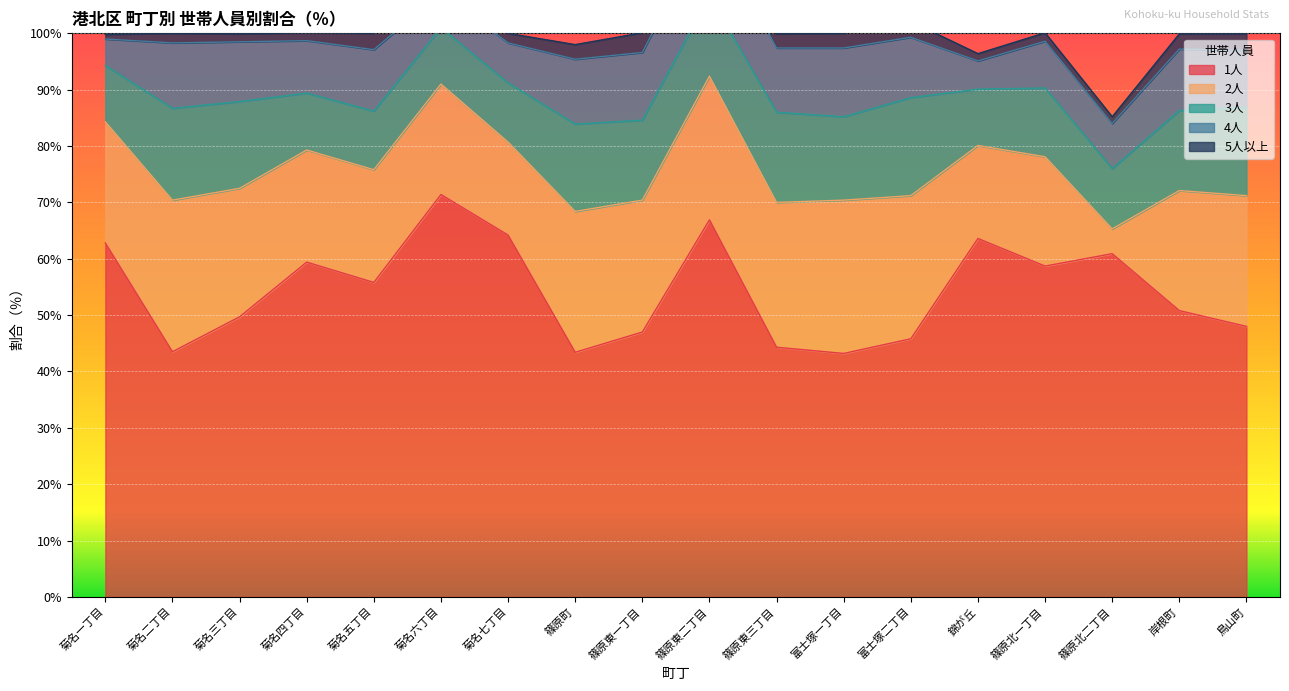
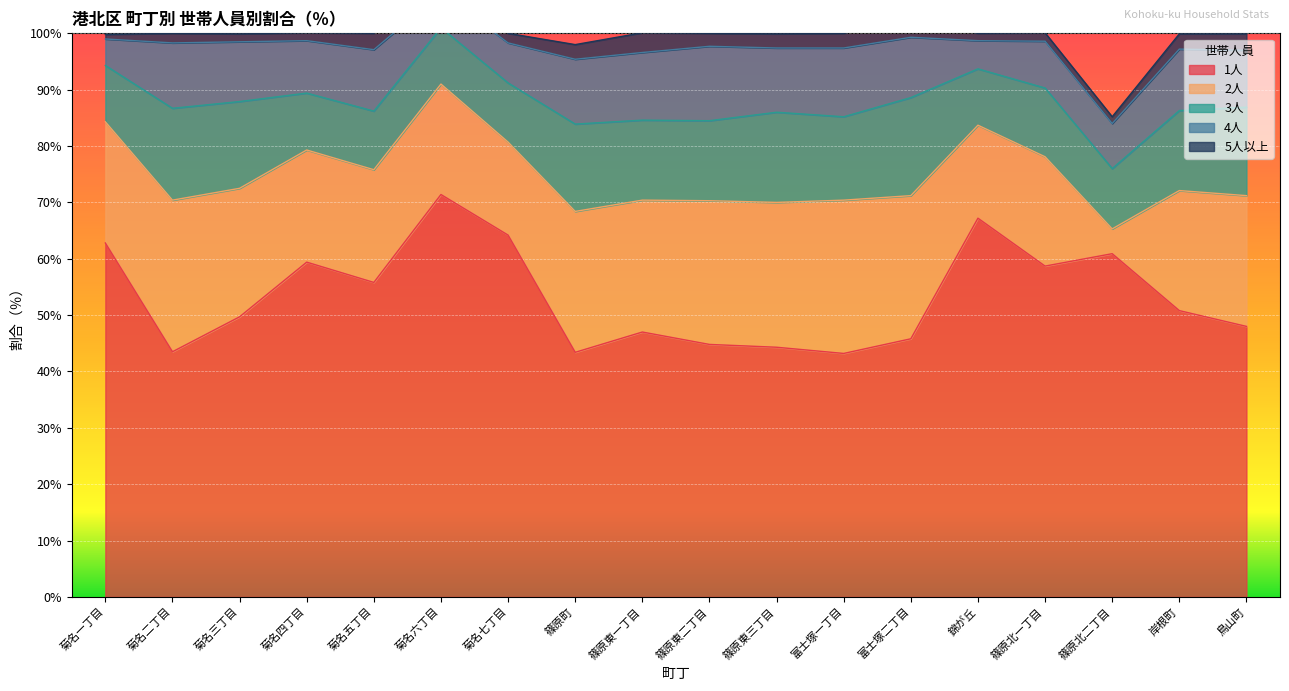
1人, 篠原東二丁目: 67% -> 45%
1人, 錦が丘: 64% -> 67%
